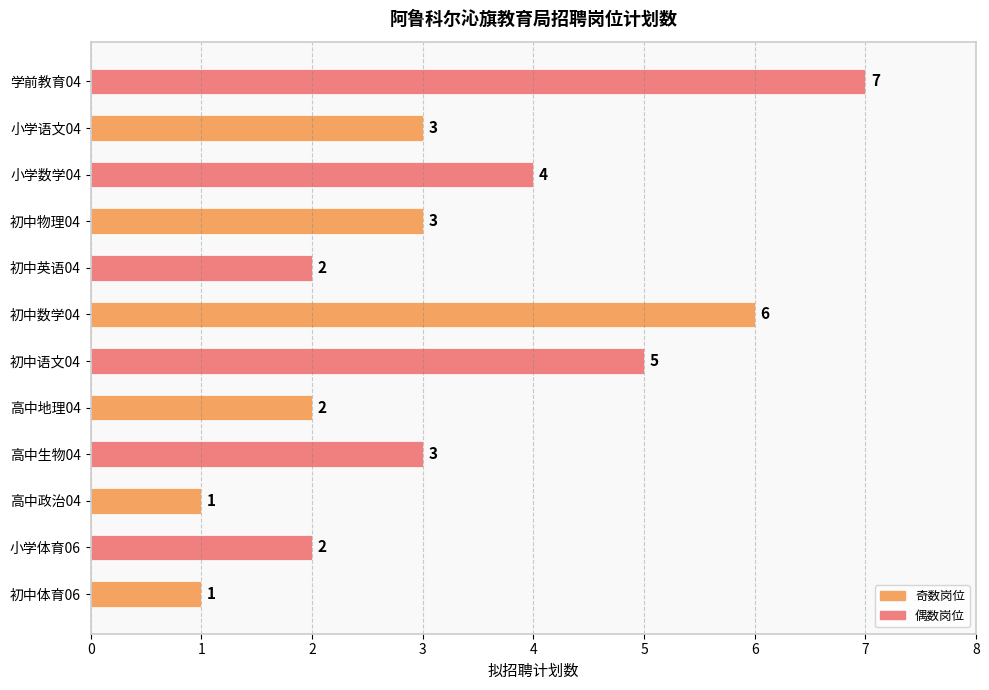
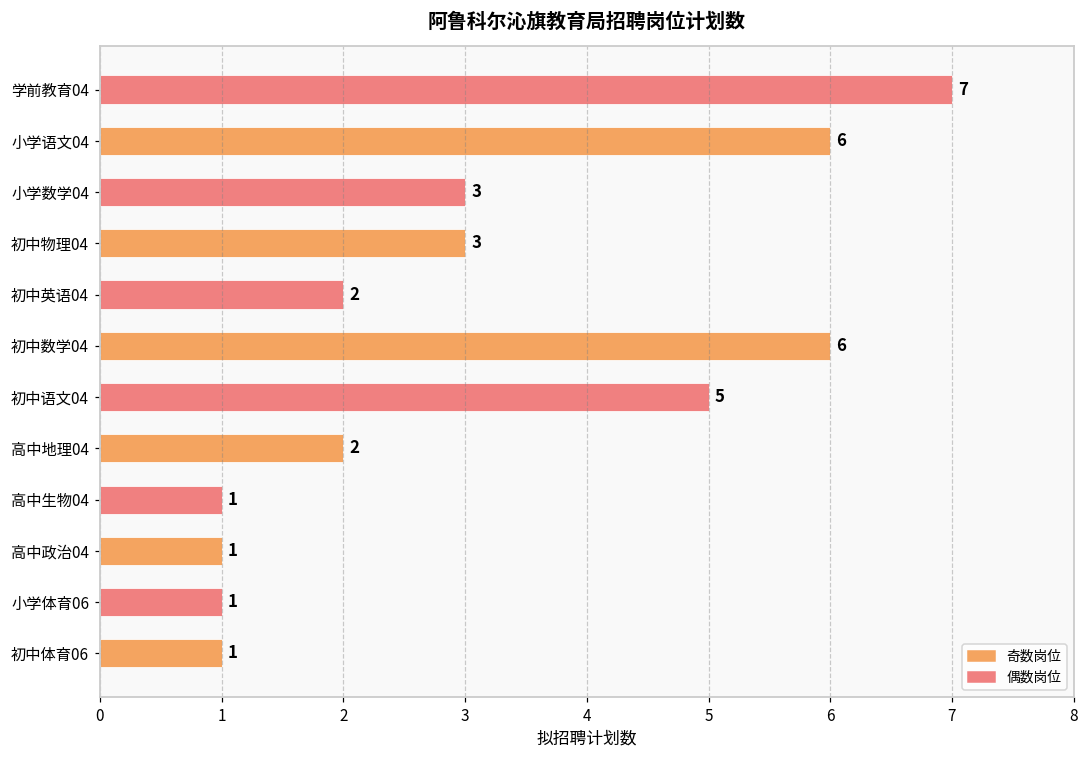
小学语文04: 3 -> 6
小学数学04: 4 -> 3
高中生物04: 3 -> 1
小学体育06: 2 -> 1
